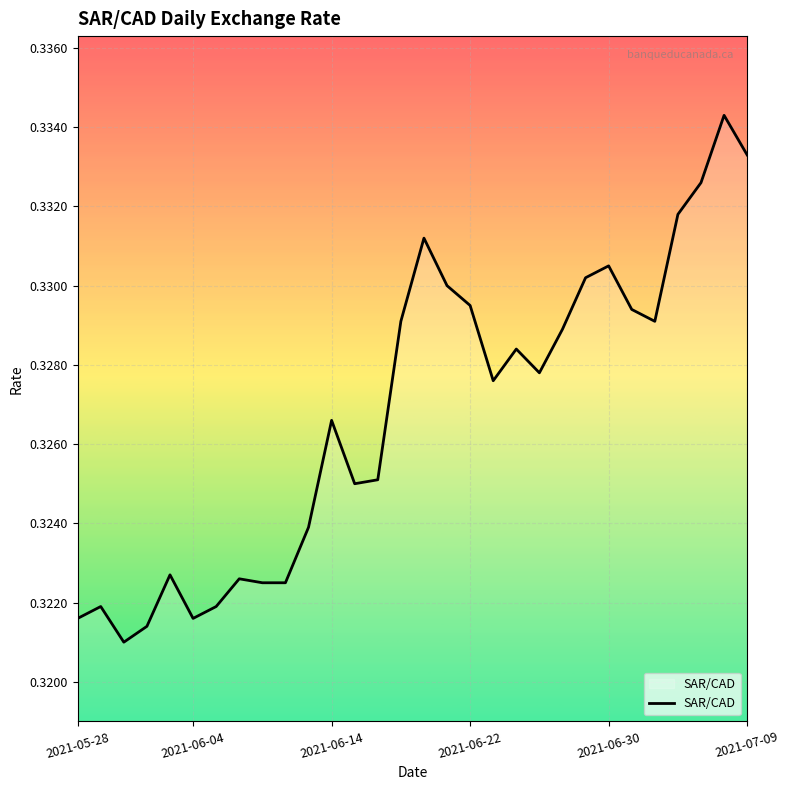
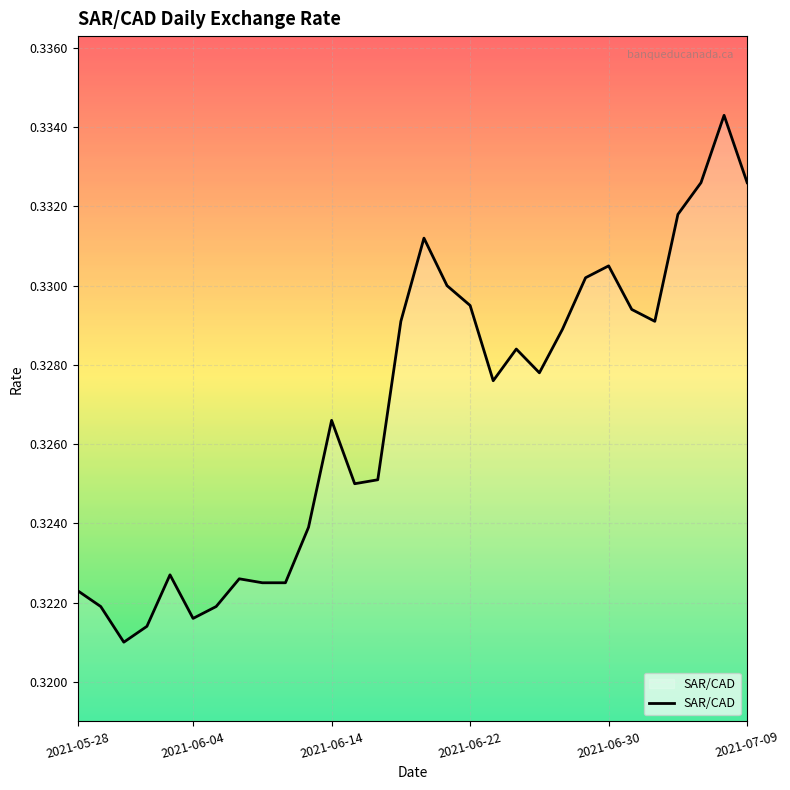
2021-05-28: 0.3216 -> 0.3223
2021-07-09: 0.3333 -> 0.3326
